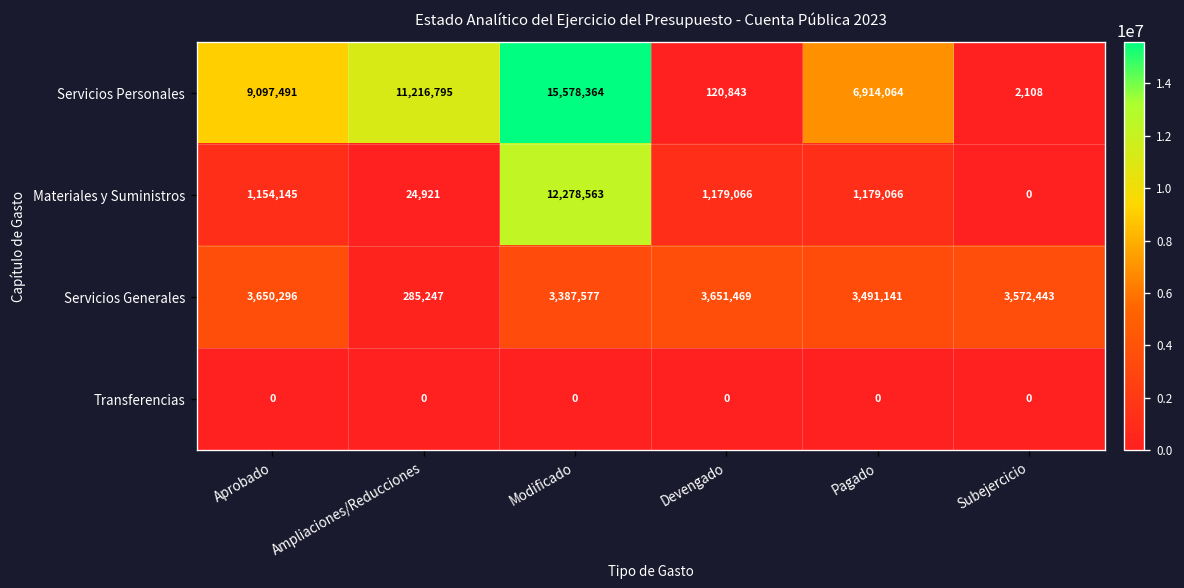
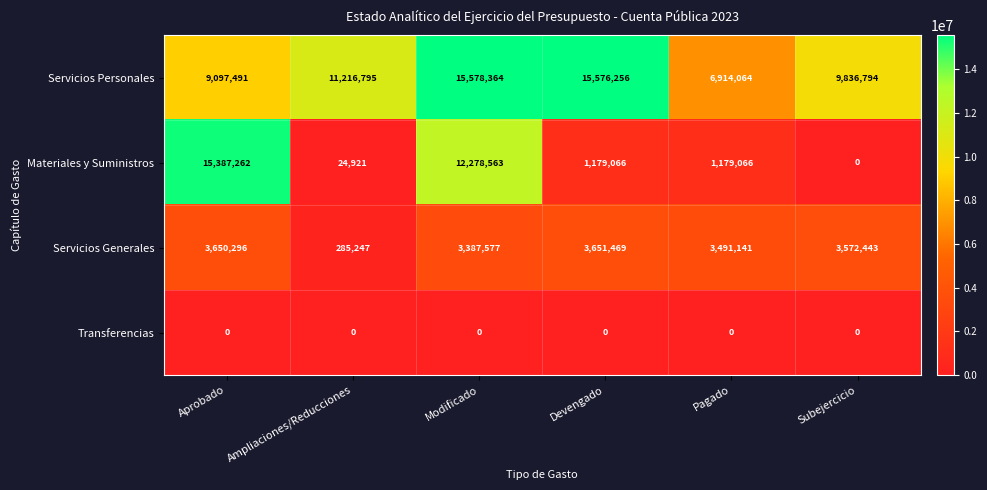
Servicios Personales, Devengado: 120,843 -> 15,576,256
Servicios Personales, Subejercicio: 2,108 -> 9,836,794
Materiales y Suministros, Aprobado: 1,154,145 -> 15,387,262
